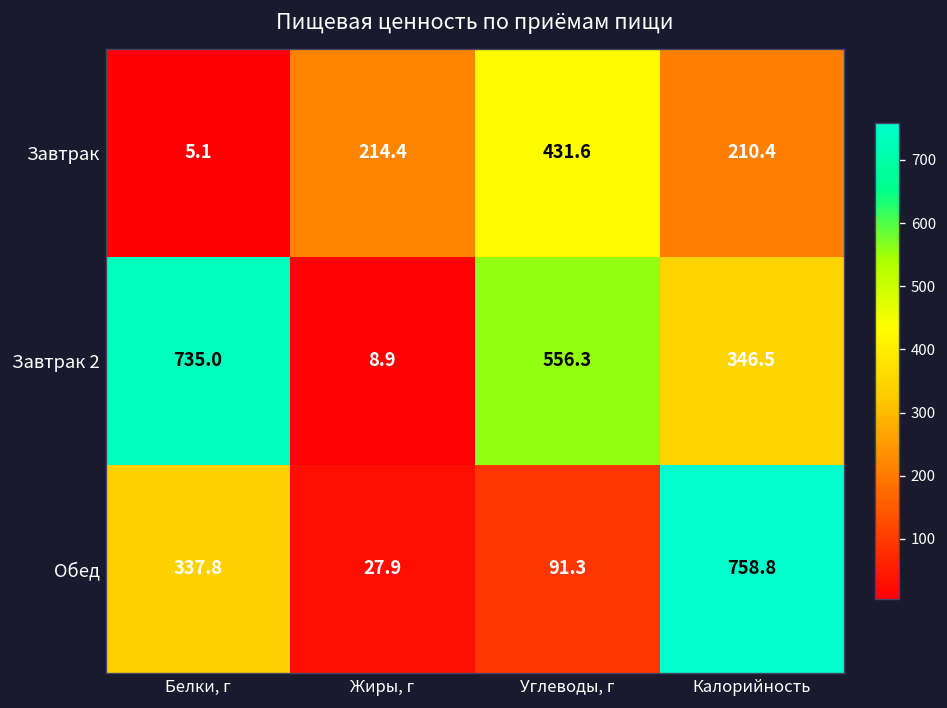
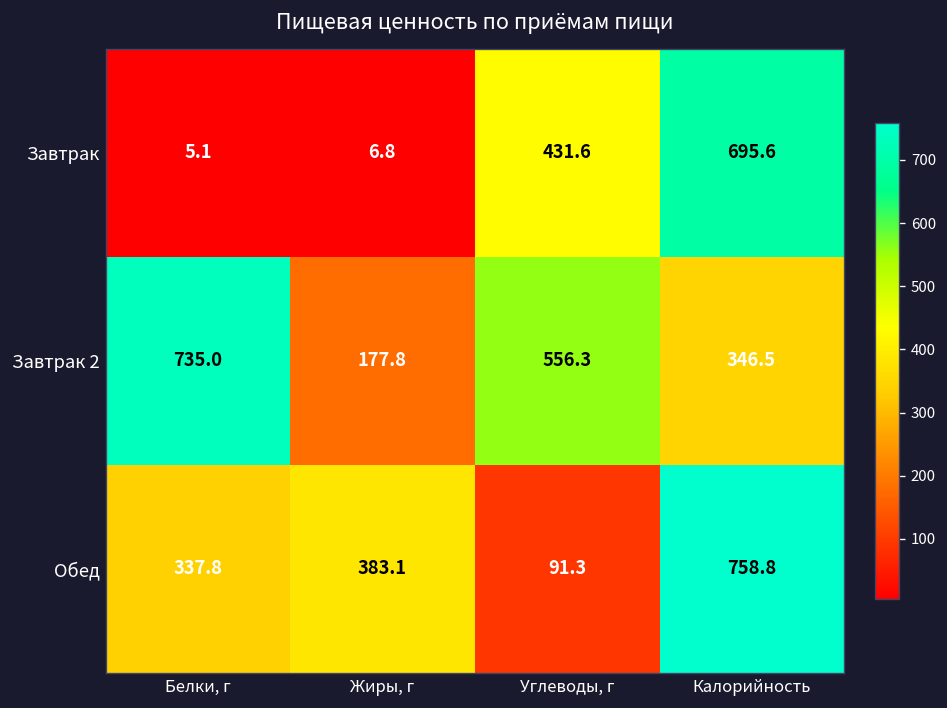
Завтрак, Жиры, г: 214.4 -> 6.8
Завтрак, Калорийность: 210.4 -> 695.6
Завтрак 2, Жиры, г: 8.9 -> 177.8
Обед, Жиры, г: 27.9 -> 383.1
